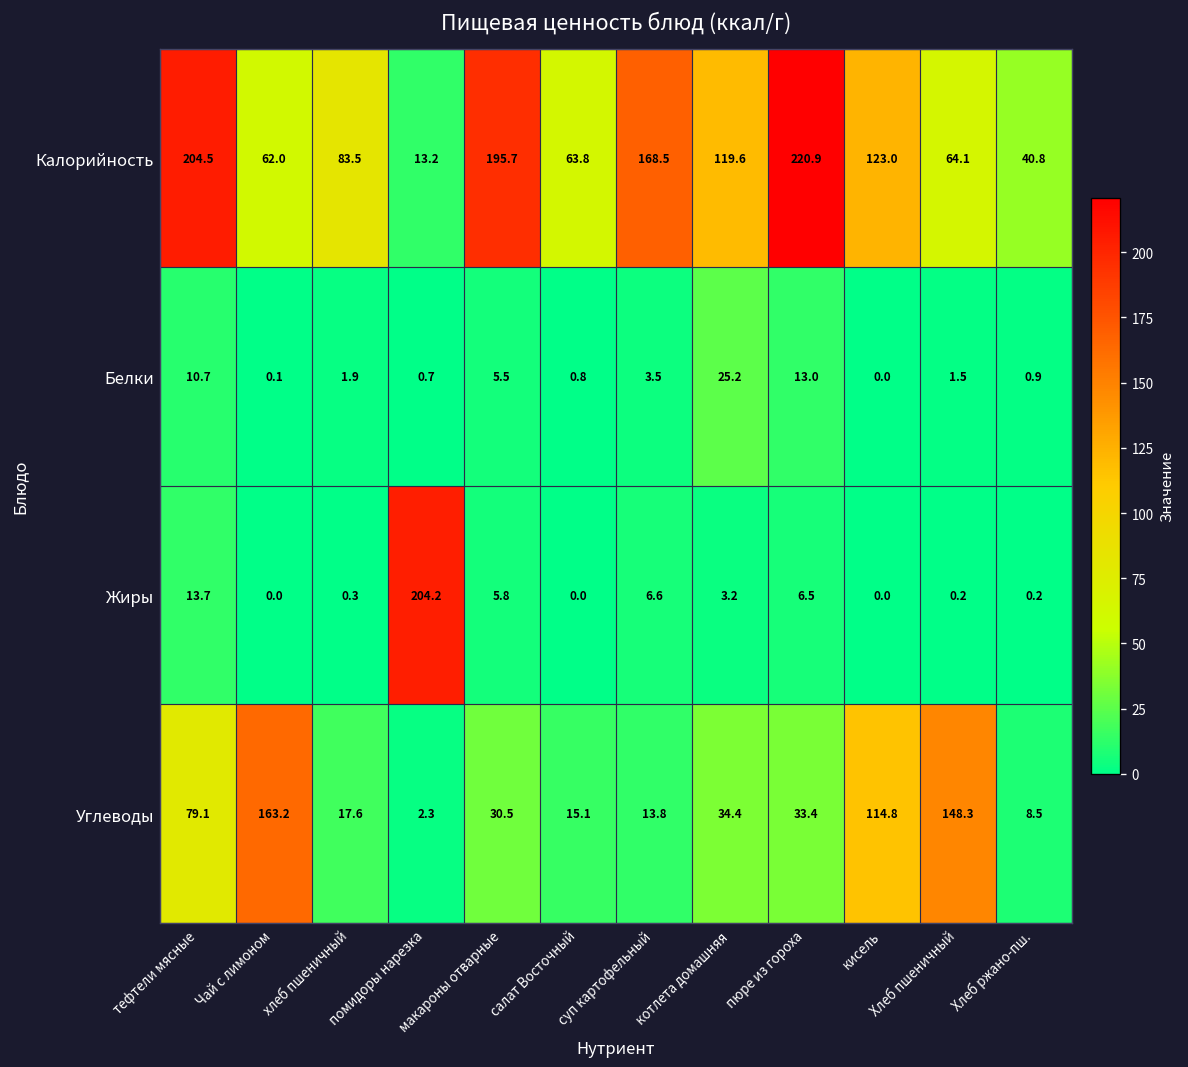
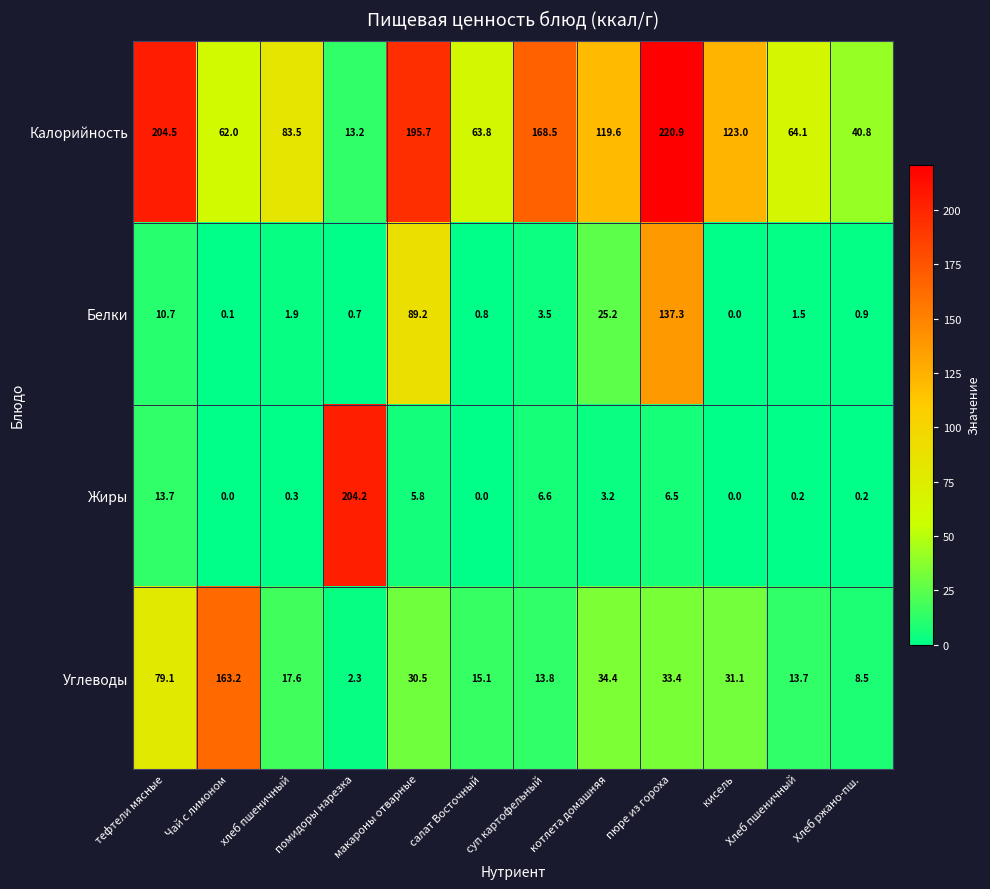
Белки, макароны отварные: 5.5 -> 89.2
Белки, пюре из гороха: 13.0 -> 137.3
Углеводы, кисель: 114.8 -> 31.1
Углеводы, Хлеб пшеничный: 148.3 -> 13.7
